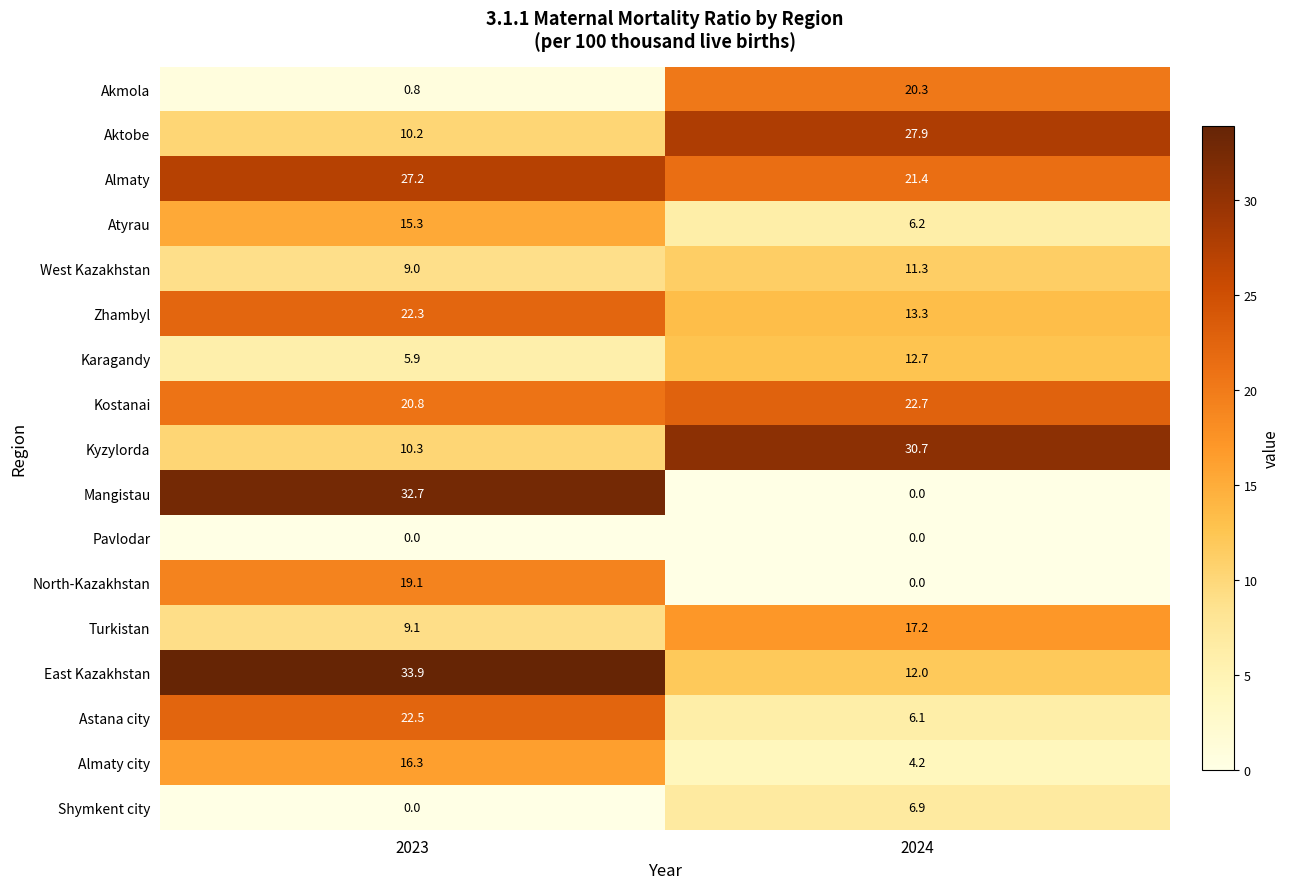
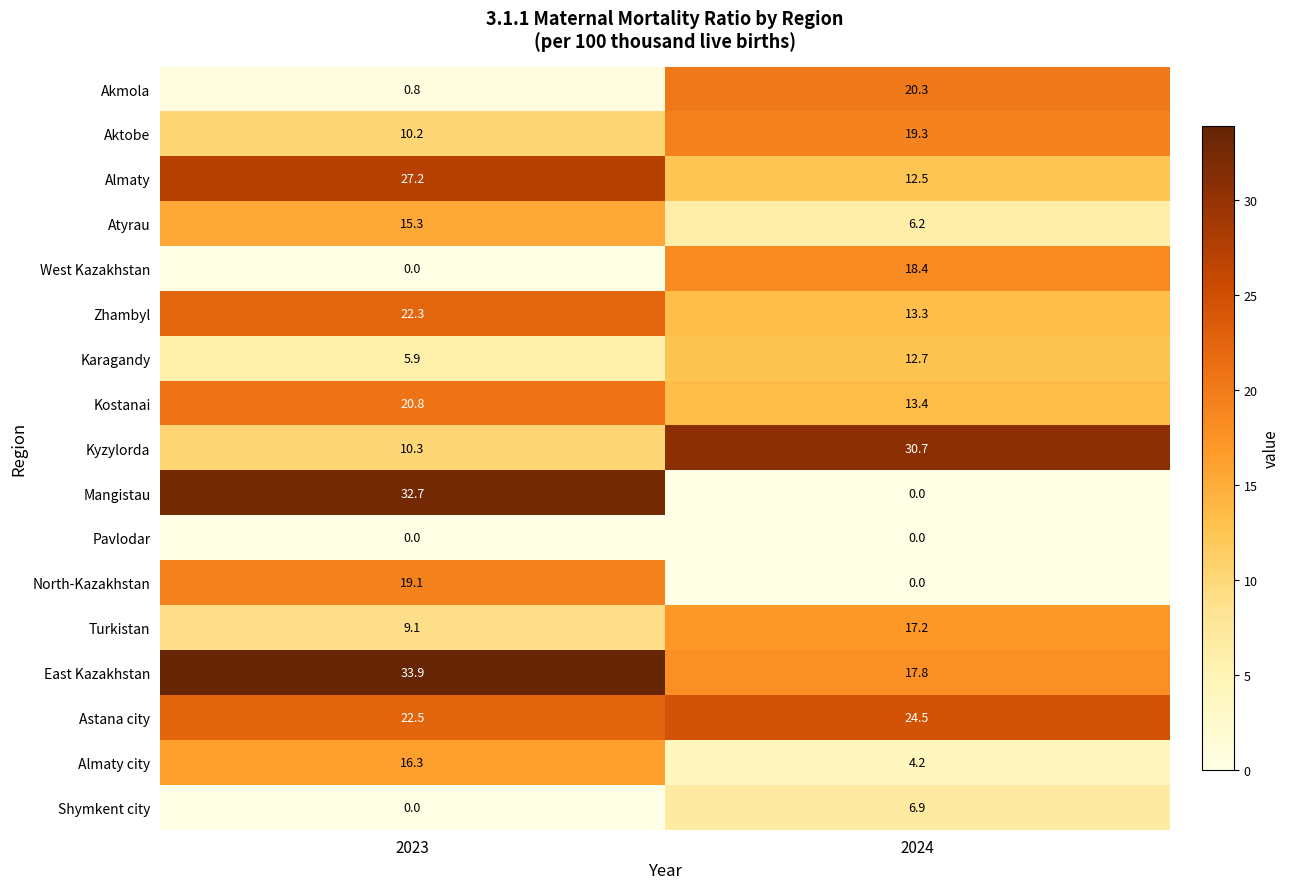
Aktobe, 2024: 27.9 -> 19.3
Almaty, 2024: 21.4 -> 12.5
West Kazakhstan, 2023: 9.0 -> 0.0
West Kazakhstan, 2024: 11.3 -> 18.4
Kostanai, 2024: 22.7 -> 13.4
East Kazakhstan, 2024: 12.0 -> 17.8
Astana city, 2024: 6.1 -> 24.5
